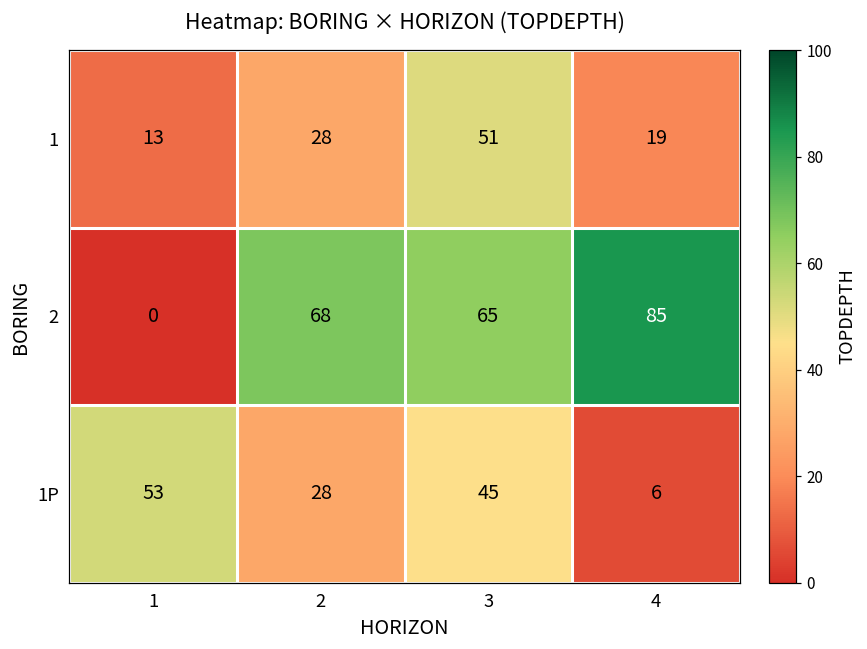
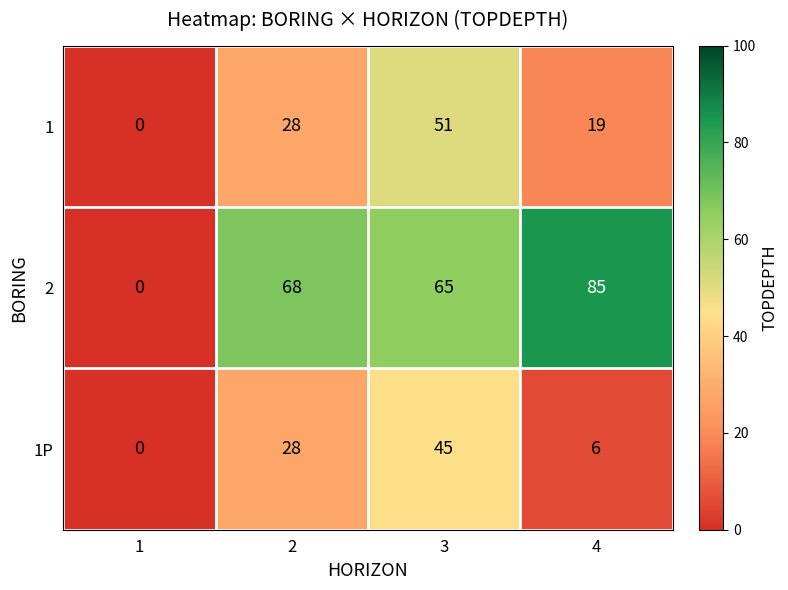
1, 1: 13 -> 0
1P, 1: 53 -> 0
